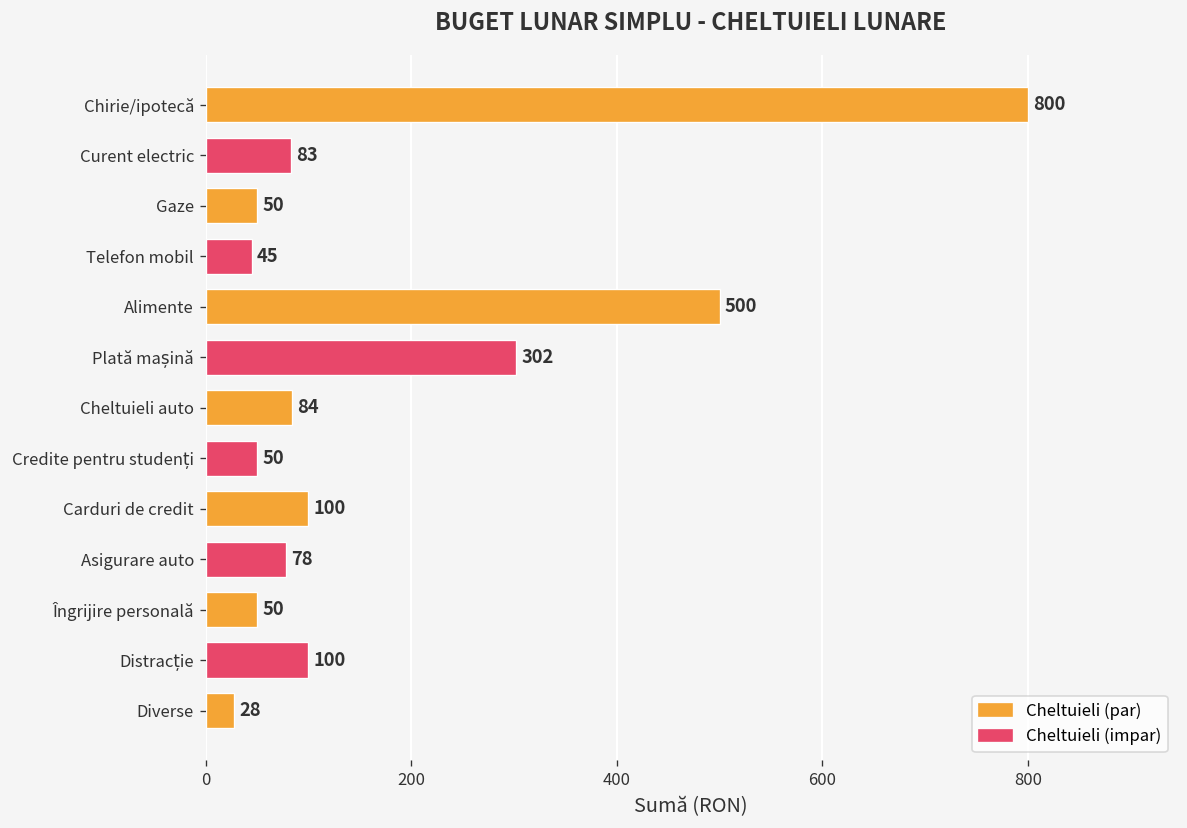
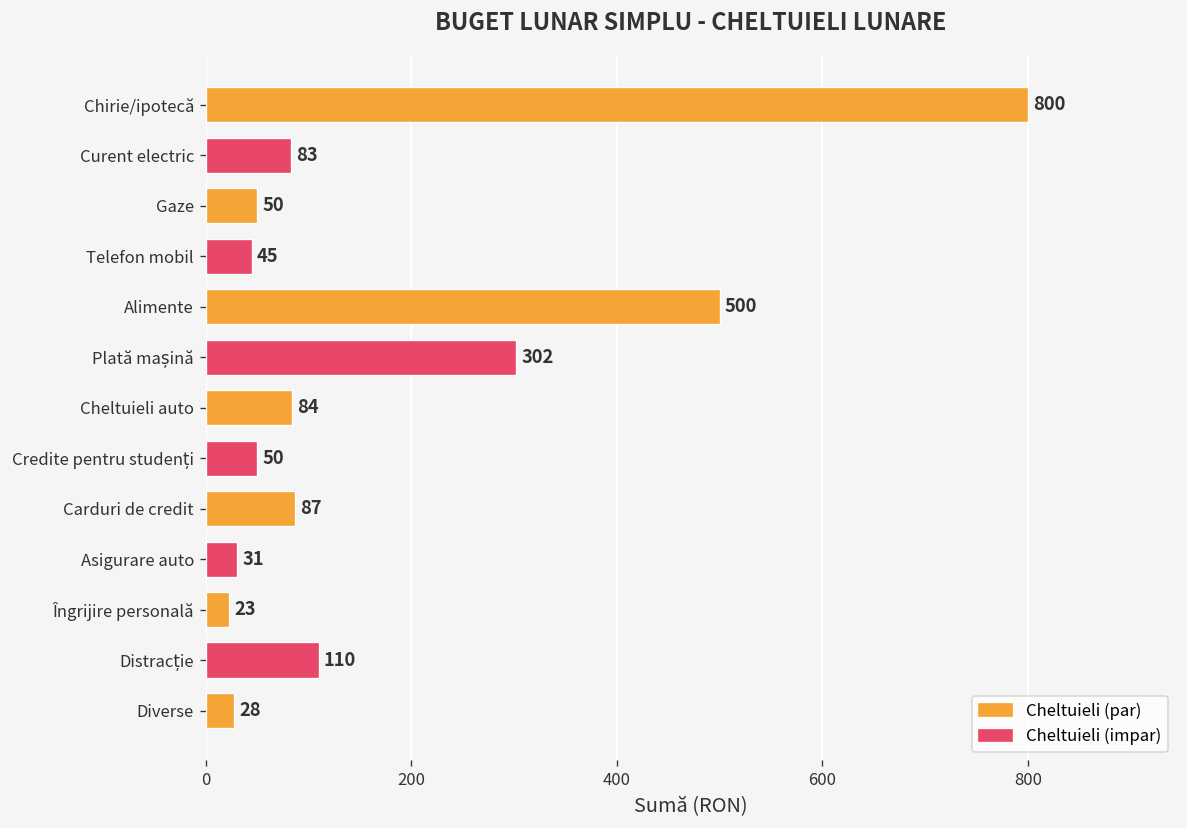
Carduri de credit: 100 -> 87
Asigurare auto: 78 -> 31
Îngrijire personală: 50 -> 23
Distracție: 100 -> 110
